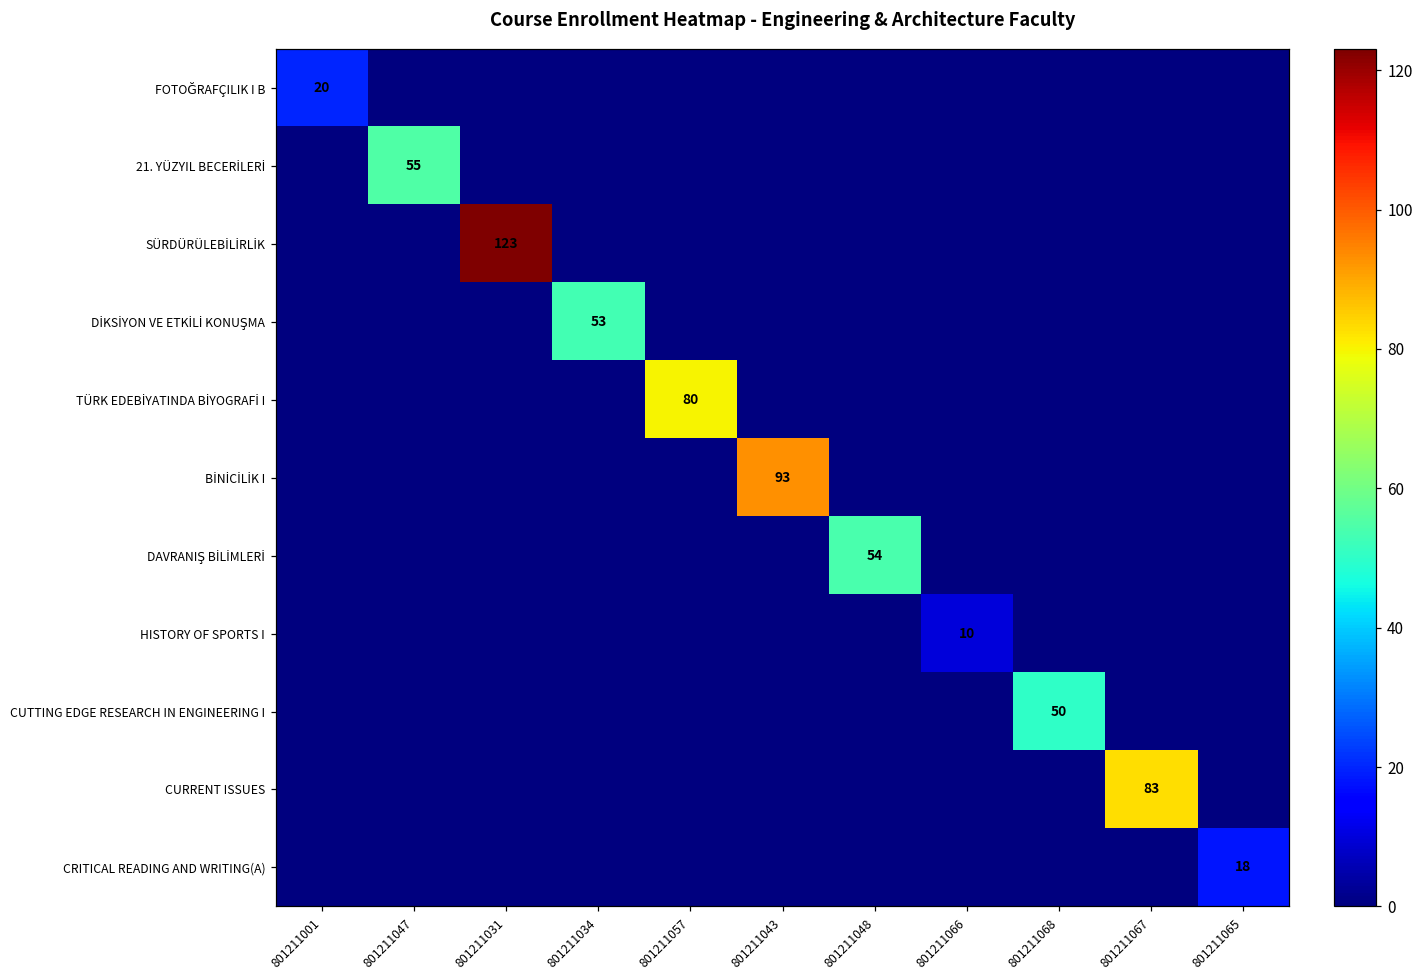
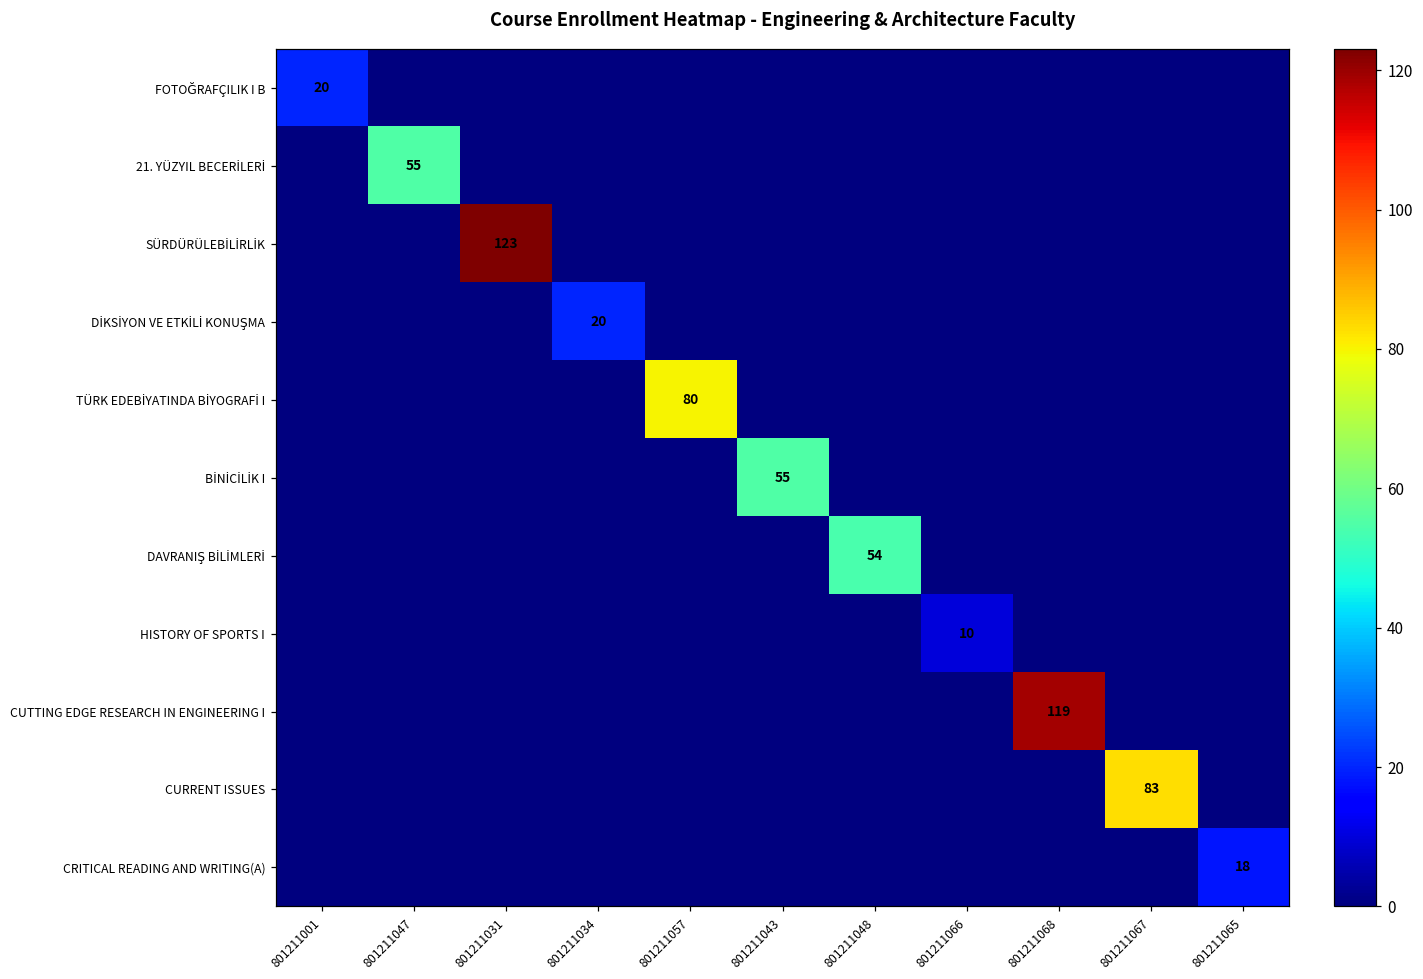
DİKSİYON VE ETKİLİ KONUŞMA, 801211034: 53 -> 20
BİNİCİLİK I, 801211043: 93 -> 55
CUTTING EDGE RESEARCH IN ENGINEERING I, 801211068: 50 -> 119
